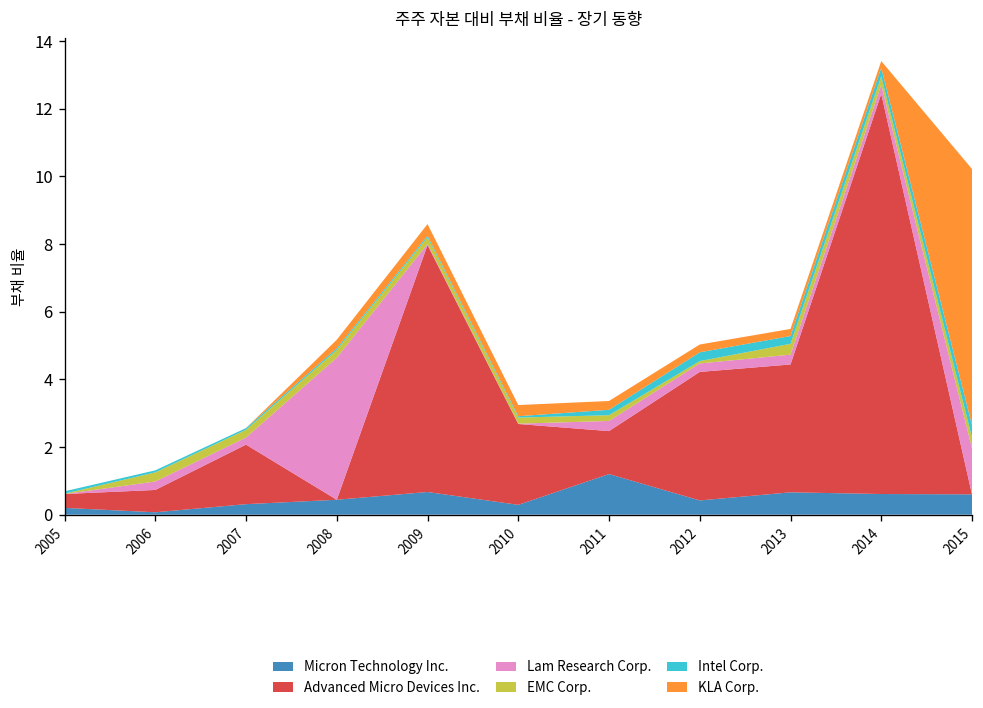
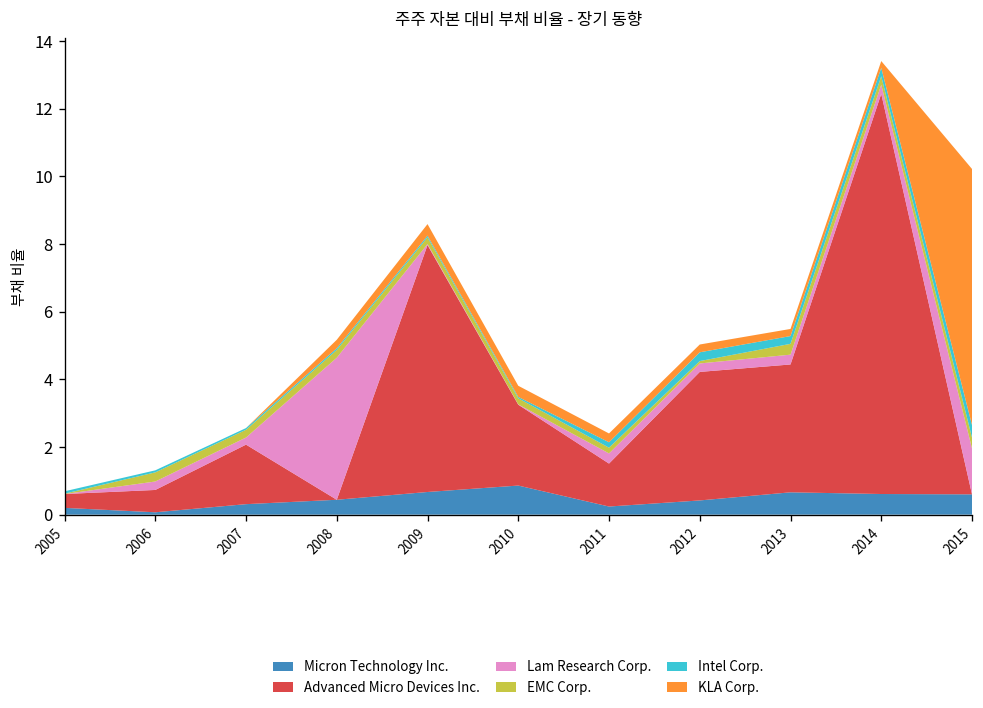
Micron Technology Inc., 2010: 0.3 -> 0.9
Micron Technology Inc., 2011: 1.2 -> 0.2
